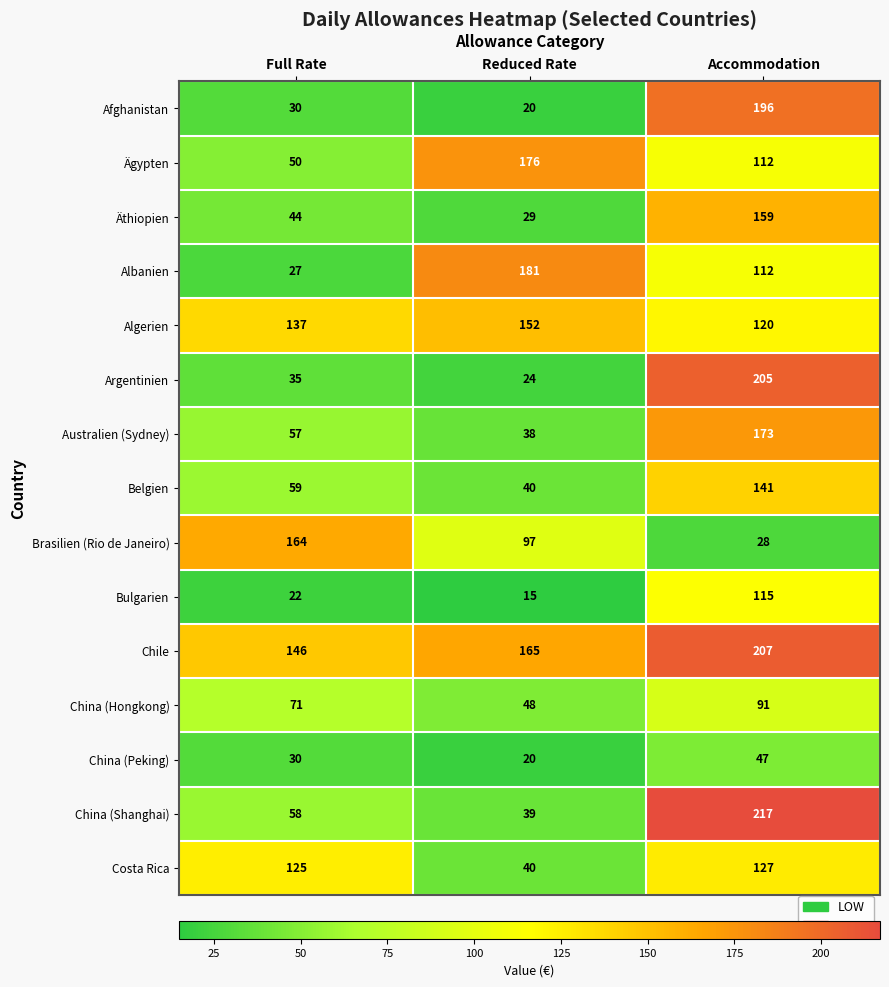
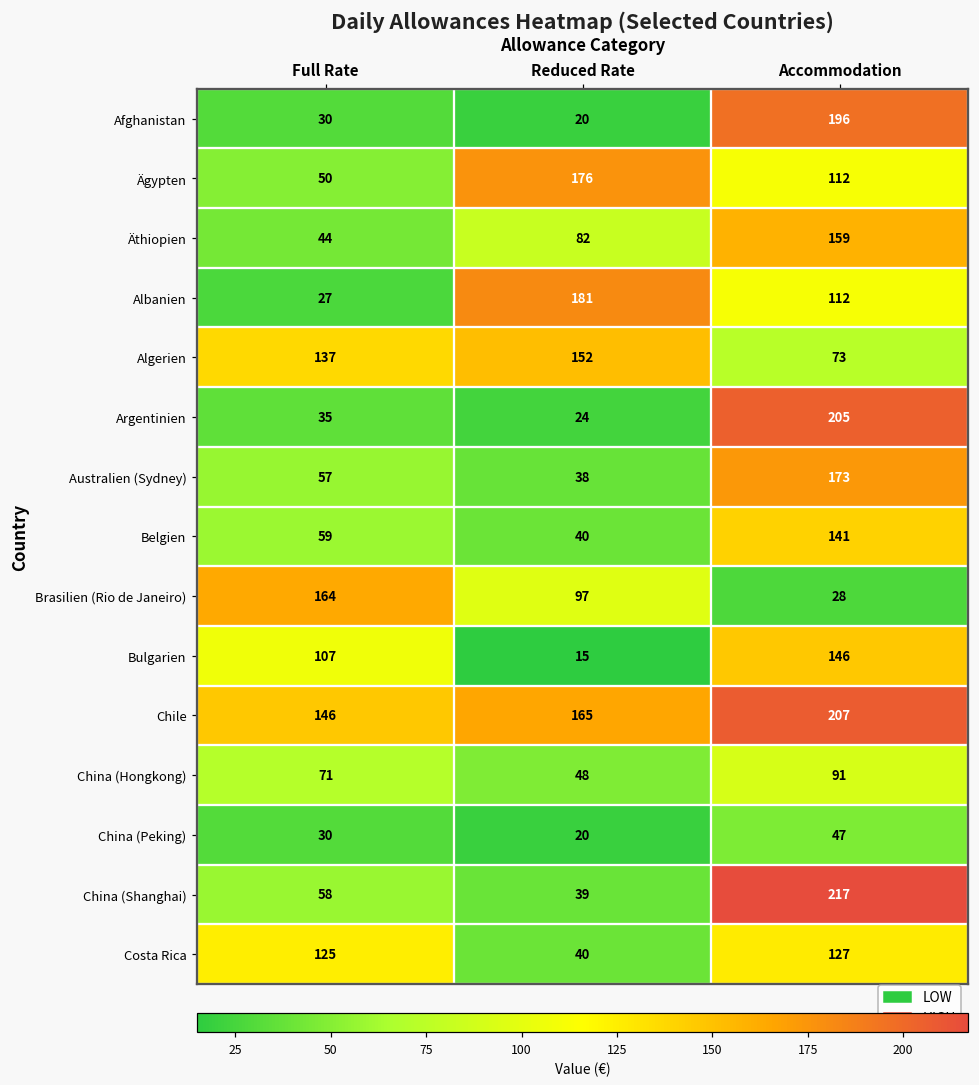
Äthiopien, Reduced Rate: 29 -> 82
Algerien, Accommodation: 120 -> 73
Bulgarien, Full Rate: 22 -> 107
Bulgarien, Accommodation: 115 -> 146
